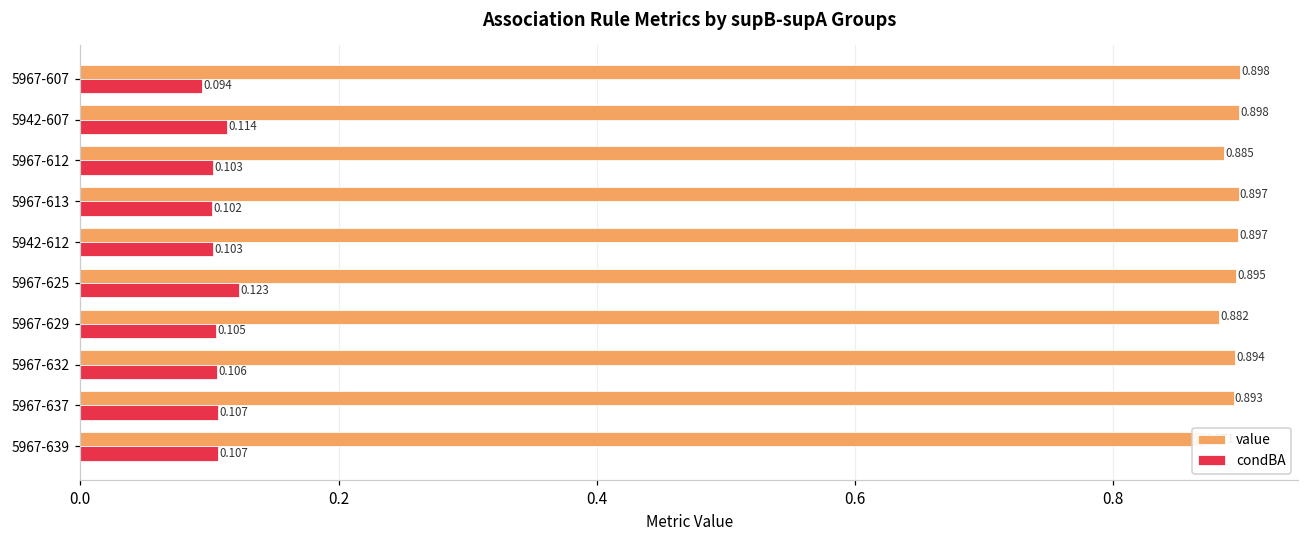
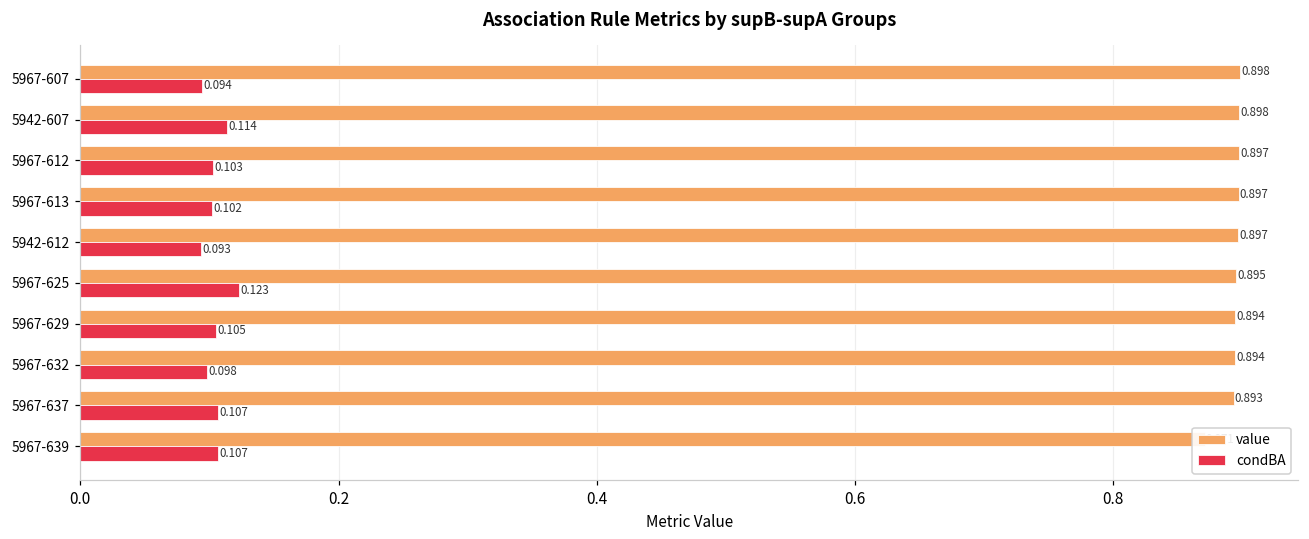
value, 5967-612: 0.885 -> 0.897
condBA, 5942-612: 0.103 -> 0.093
value, 5967-629: 0.882 -> 0.894
condBA, 5967-632: 0.106 -> 0.098
